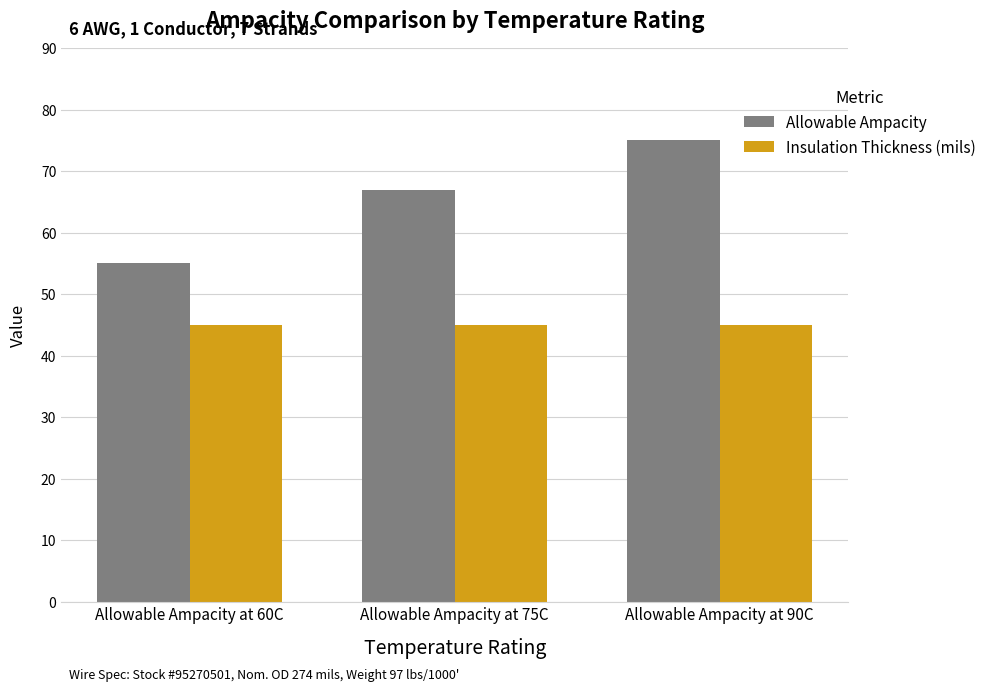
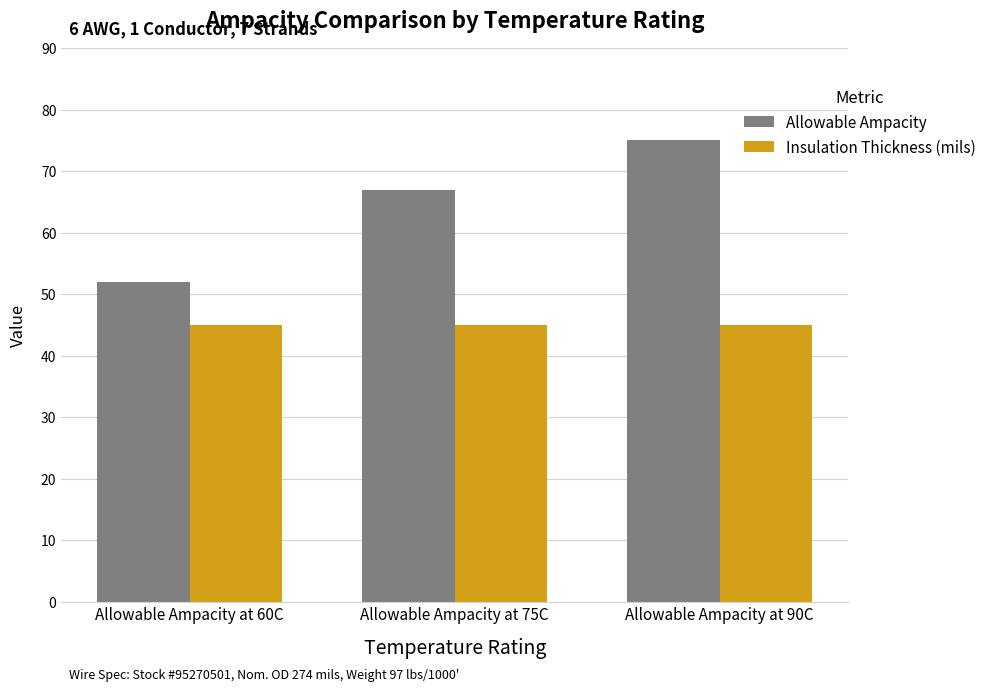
Allowable Ampacity, Allowable Ampacity at 60C: 55 -> 52
